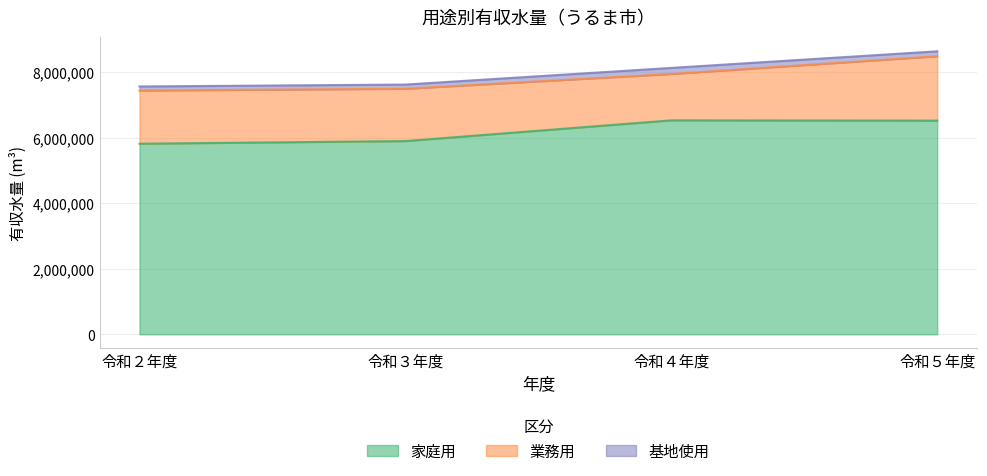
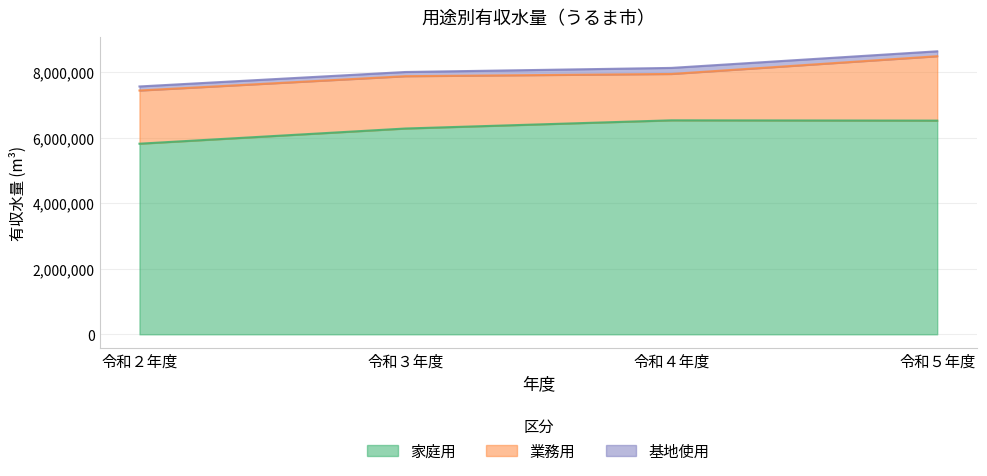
家庭用, 令和３年度: 5,900,000 -> 6,300,000
